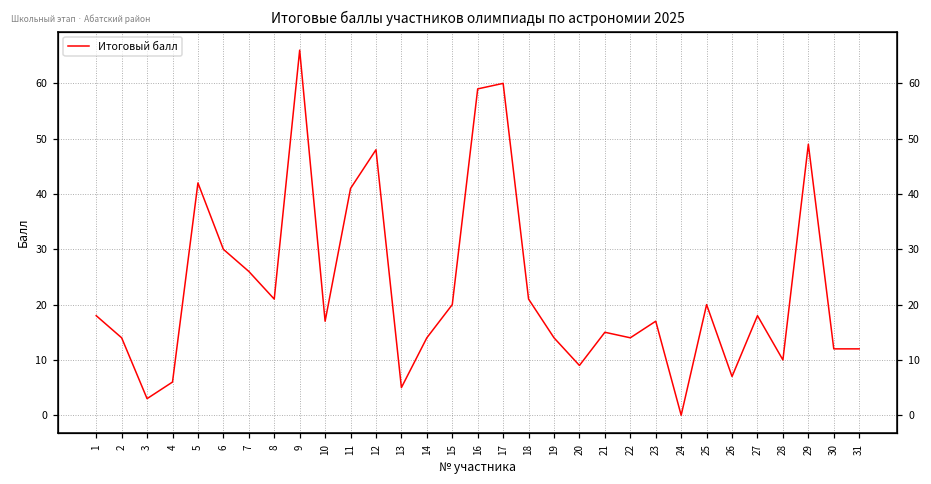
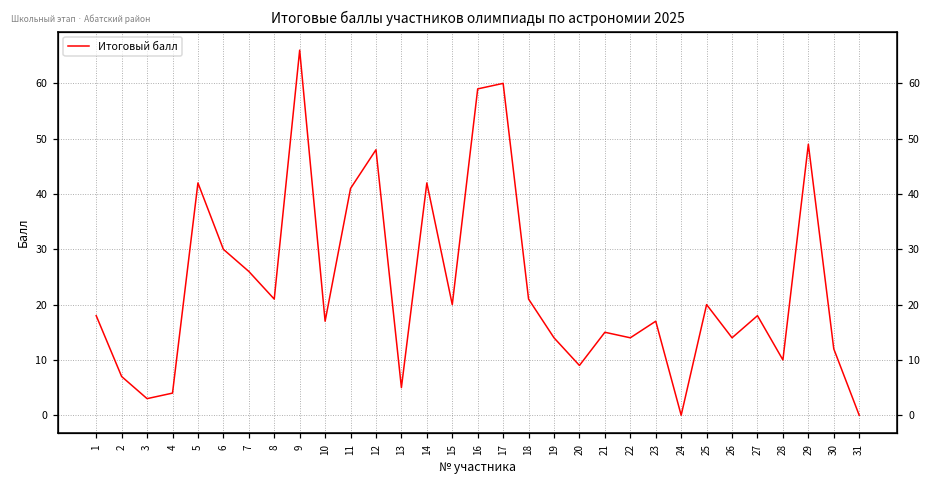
2: 14 -> 7
4: 6 -> 4
14: 14 -> 42
26: 7 -> 14
31: 12 -> 0
